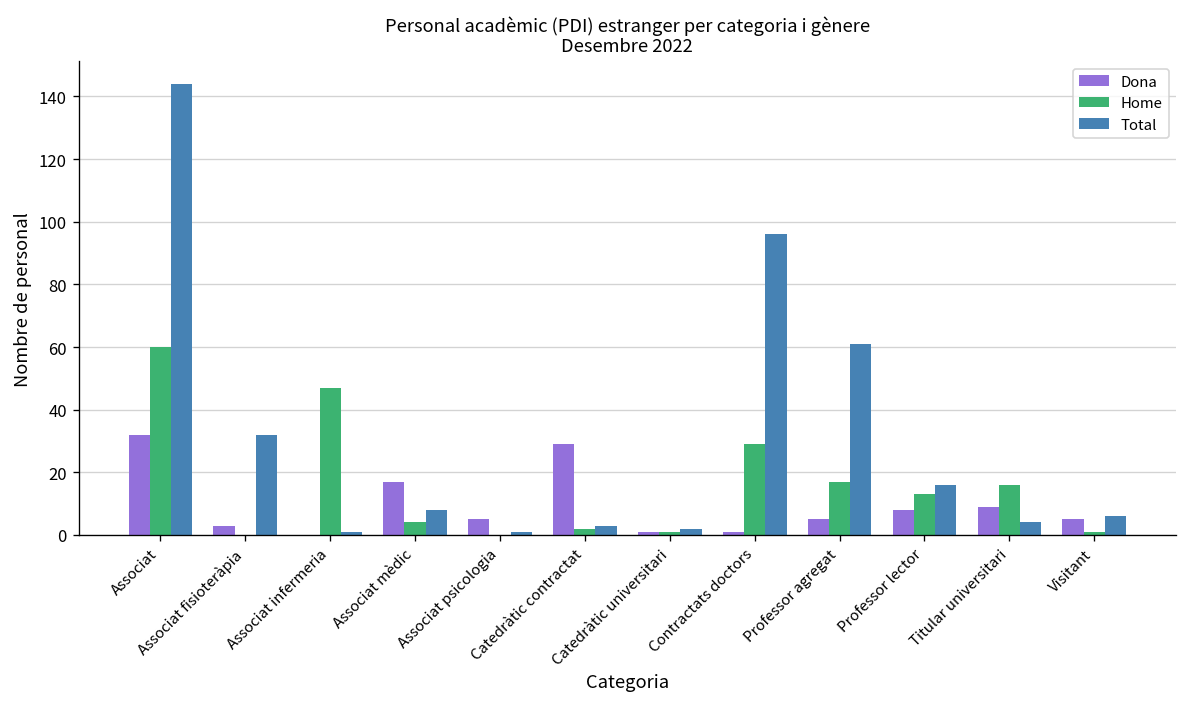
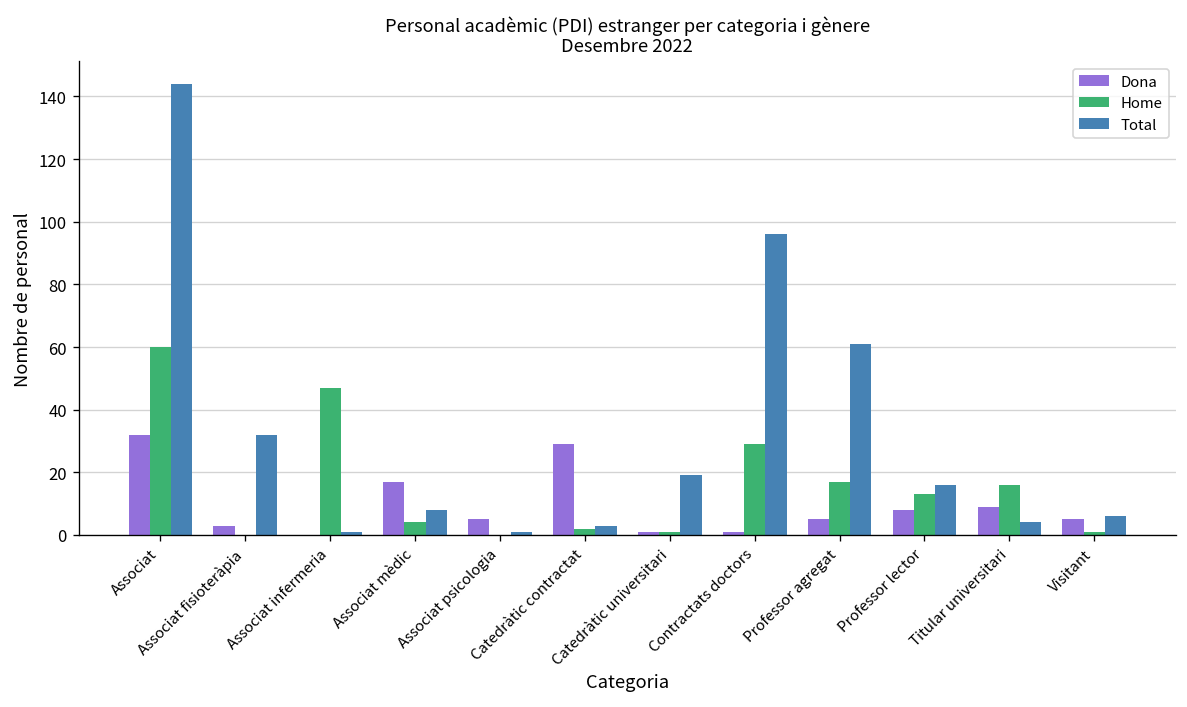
Total, Catedràtic universitari: 2 -> 19
